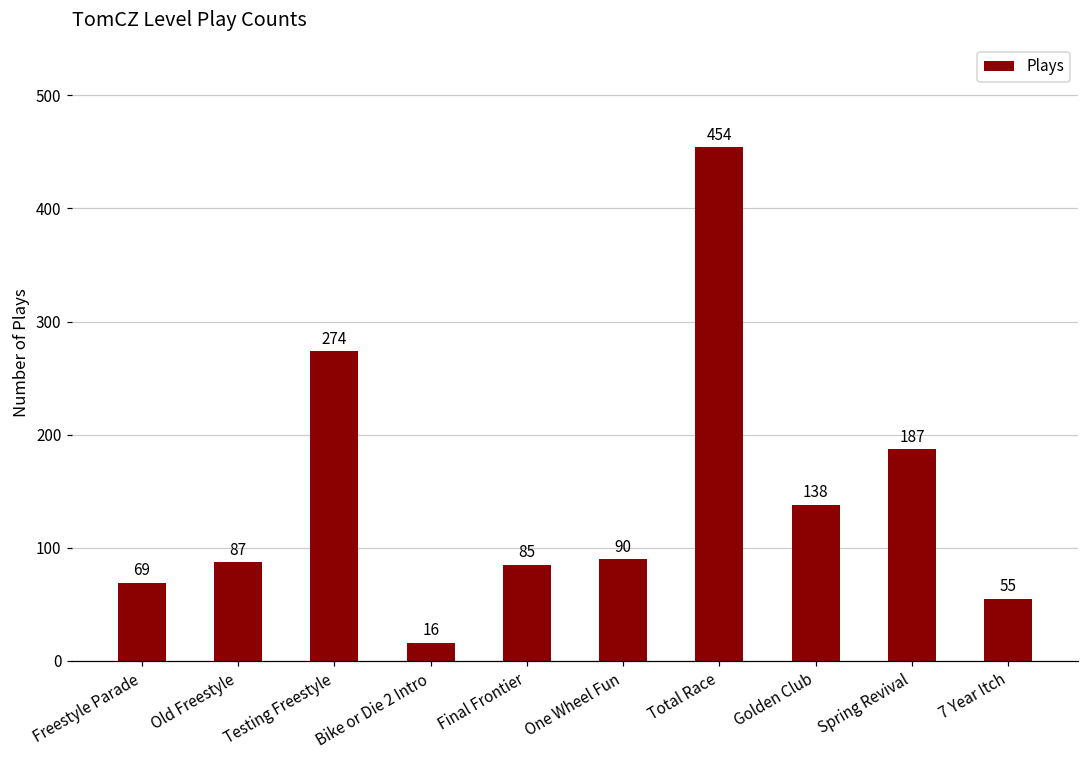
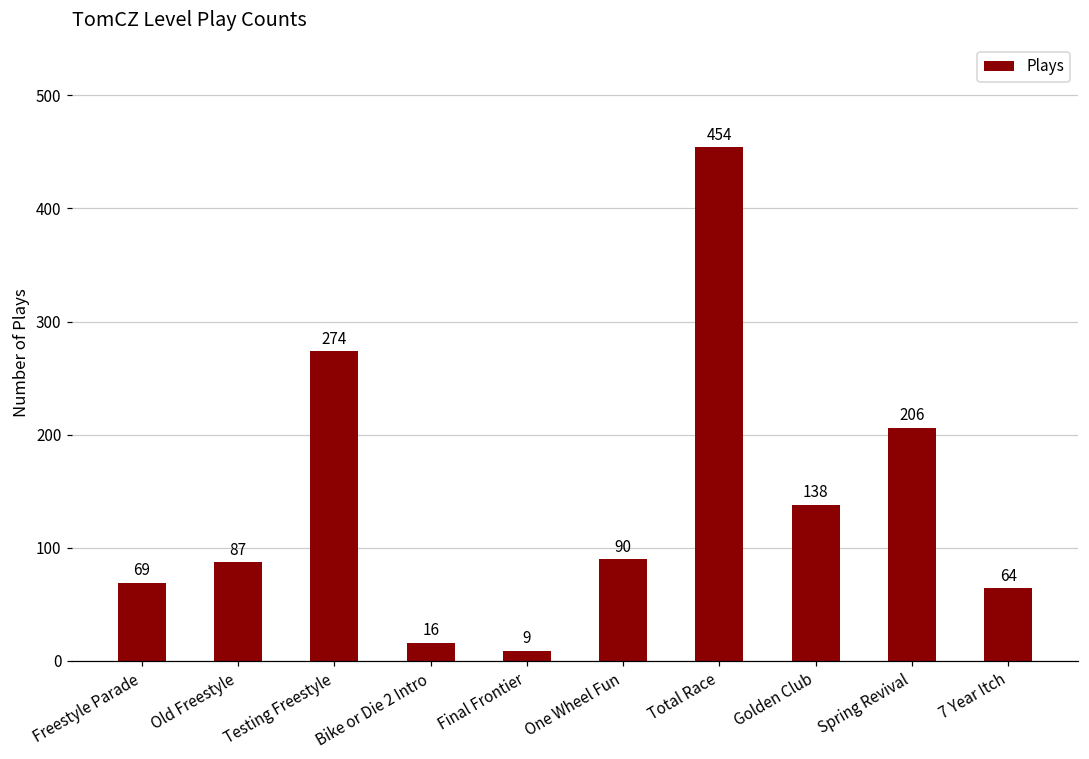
Final Frontier: 85 -> 9
Spring Revival: 187 -> 206
7 Year Itch: 55 -> 64
